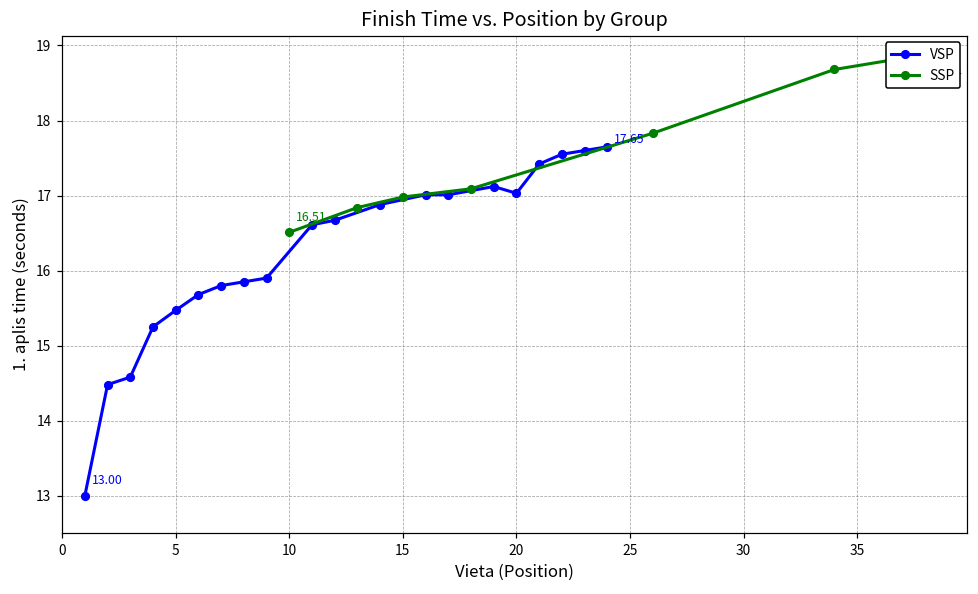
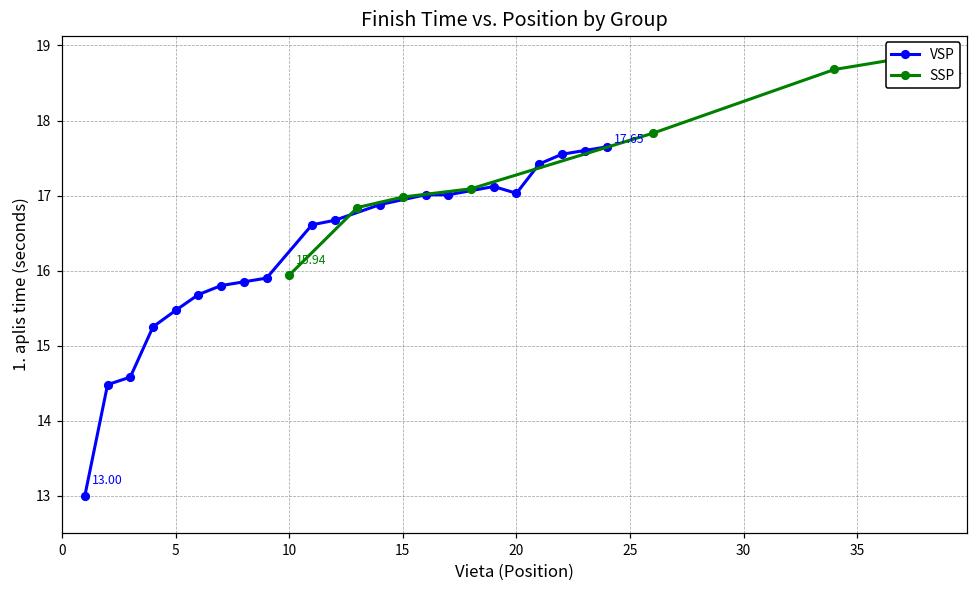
SSP, 10: 16.51 -> 15.94
